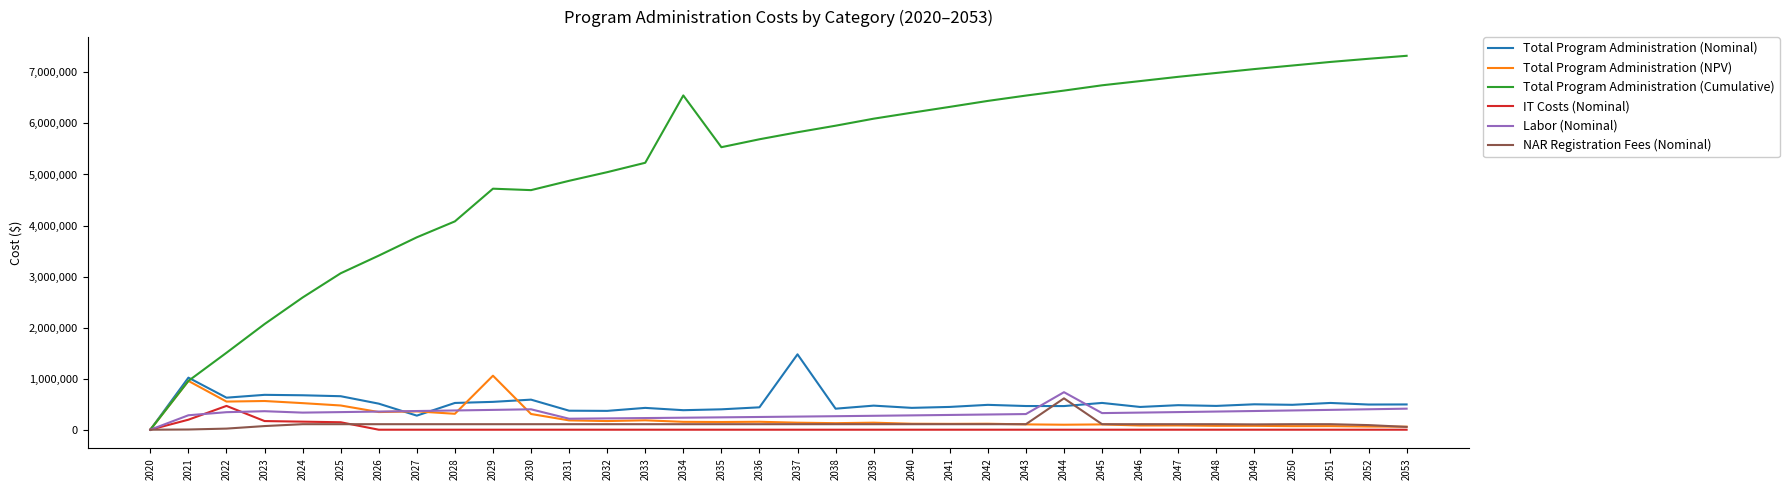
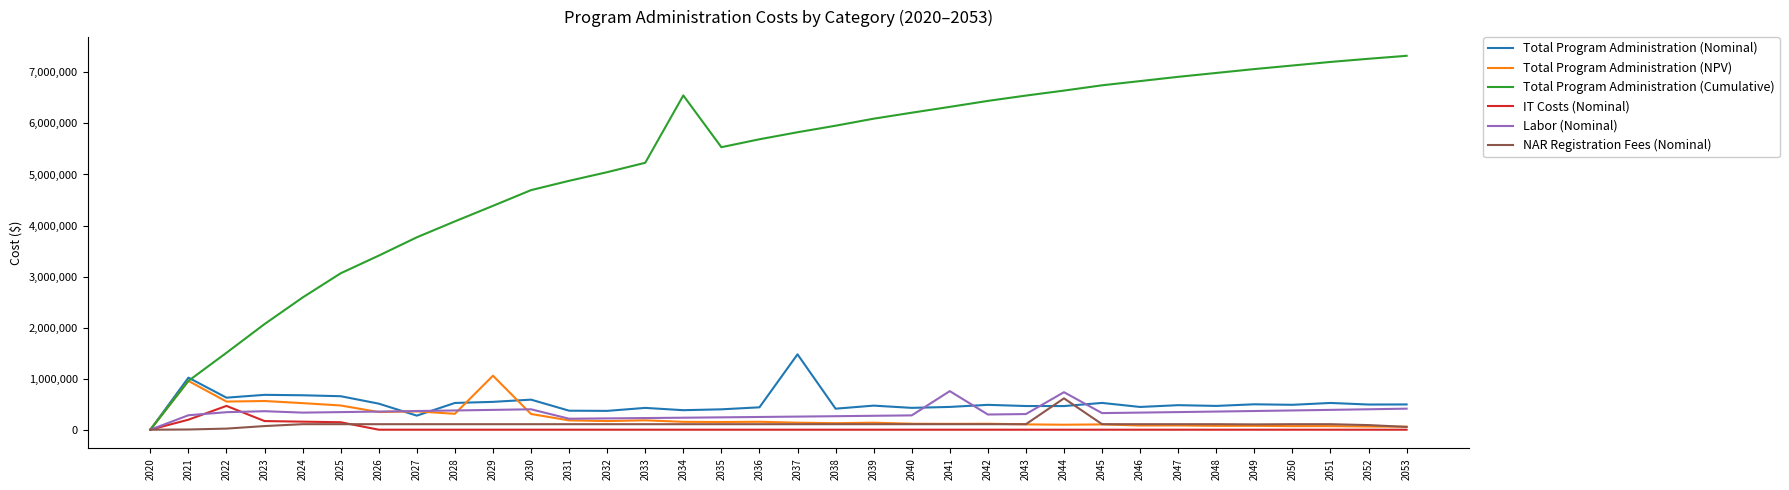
Total Program Administration (Cumulative), 2029: 4,700,000 -> 4,400,000
Labor (Nominal), 2041: 300,000 -> 800,000
